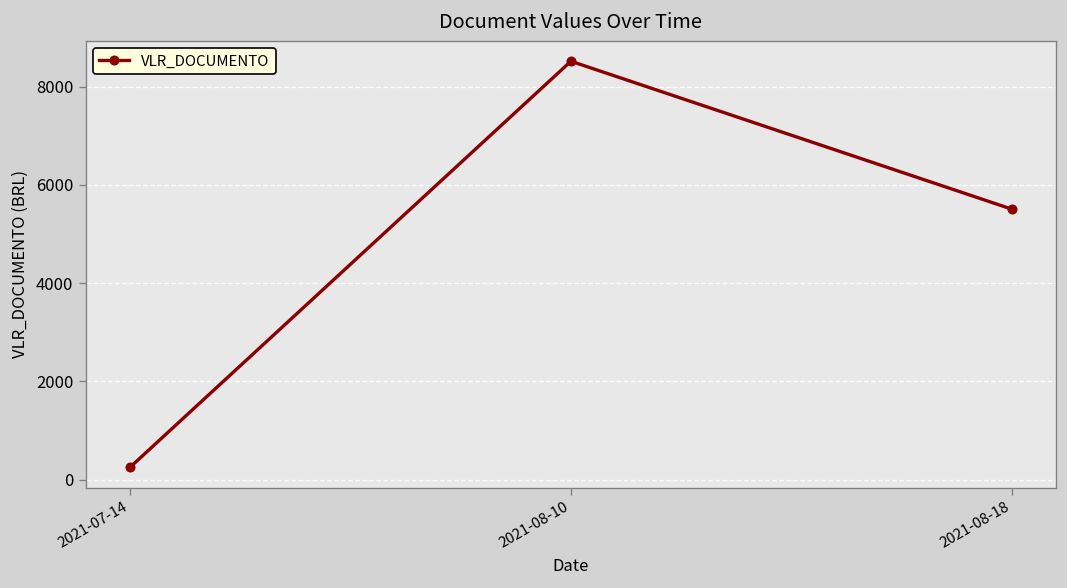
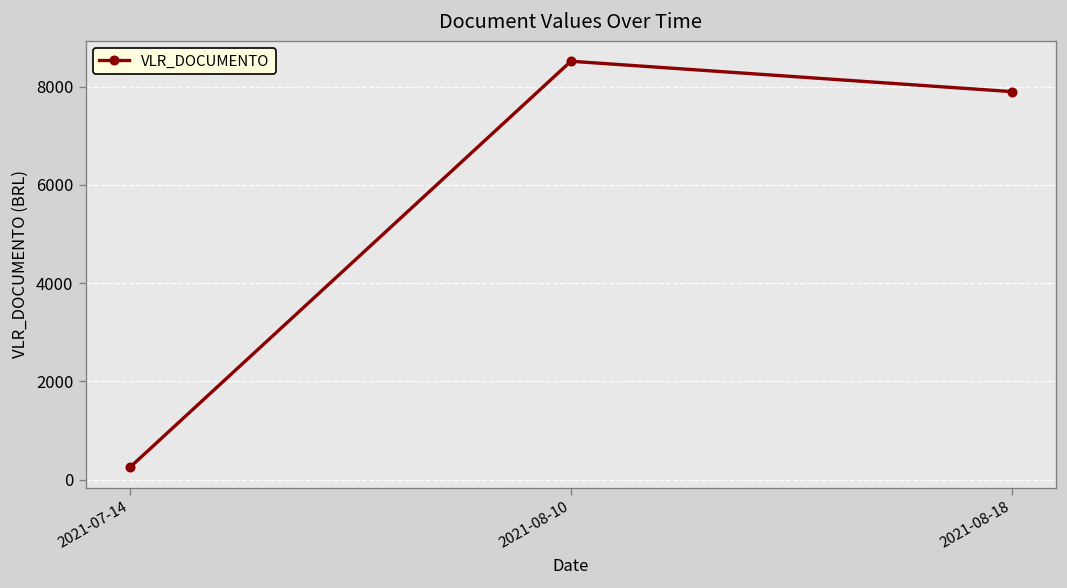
2021-08-18: 5500 -> 7900
